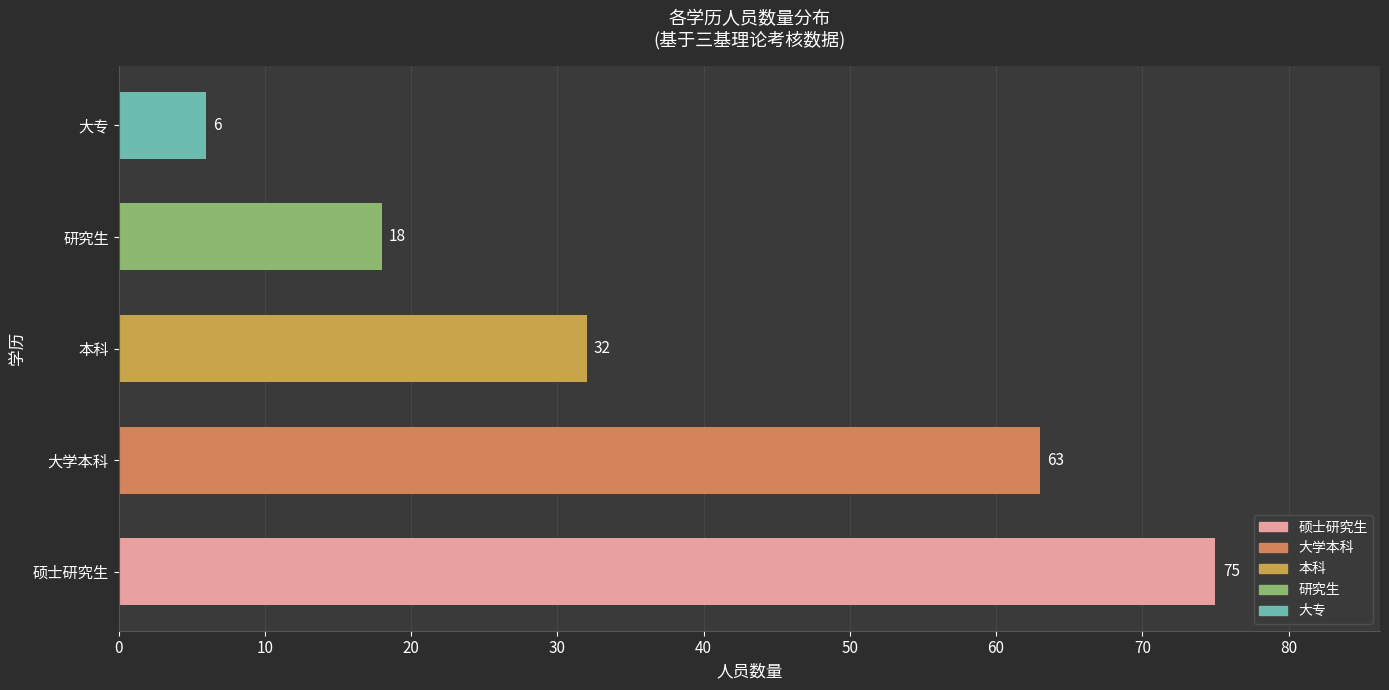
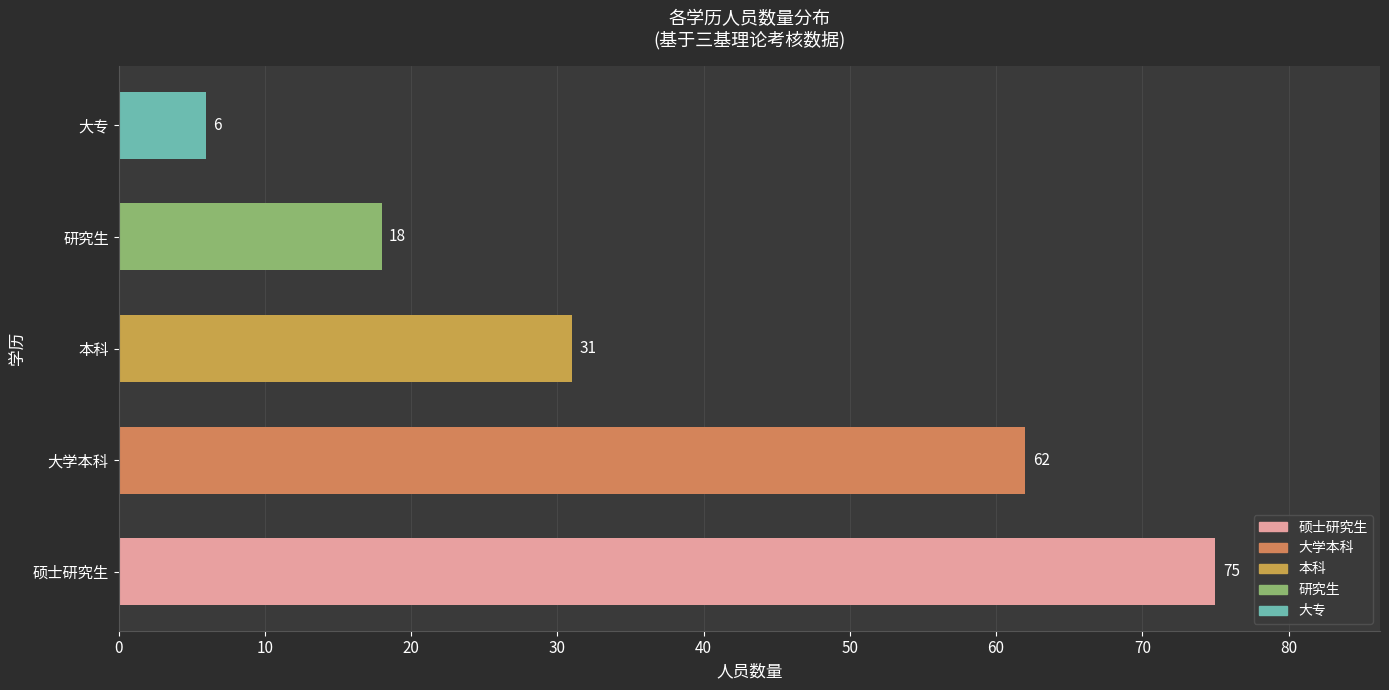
本科: 32 -> 31
大学本科: 63 -> 62
